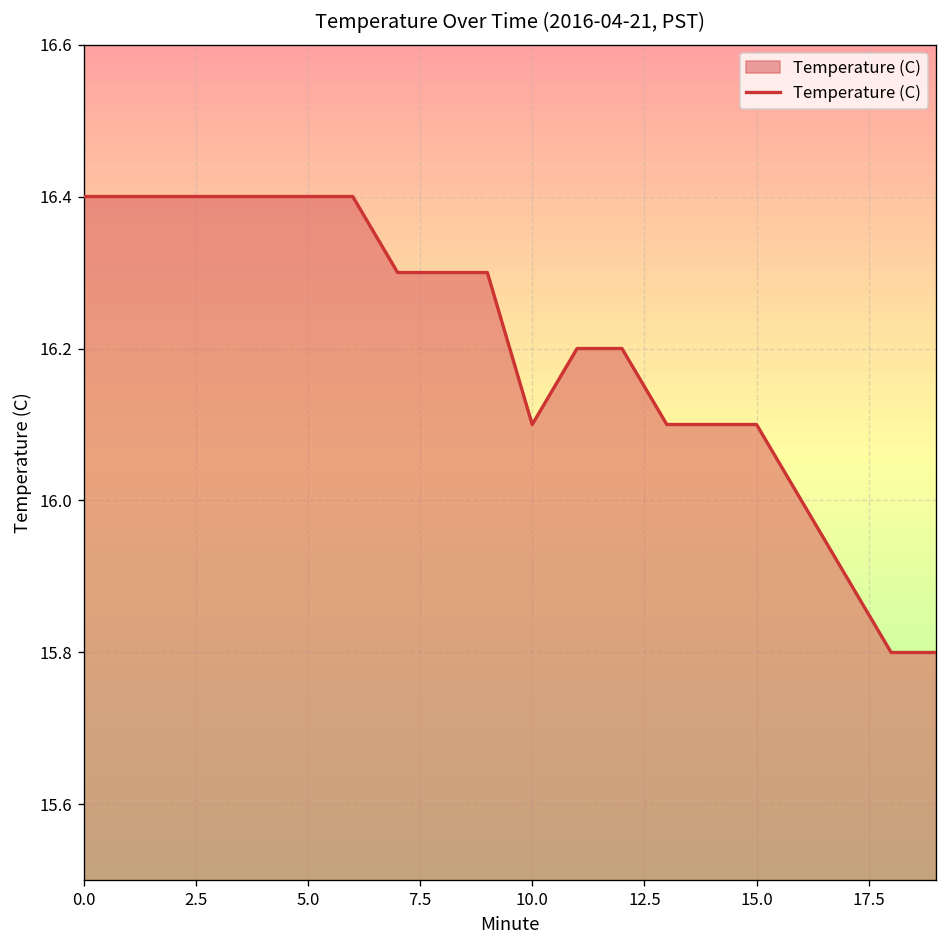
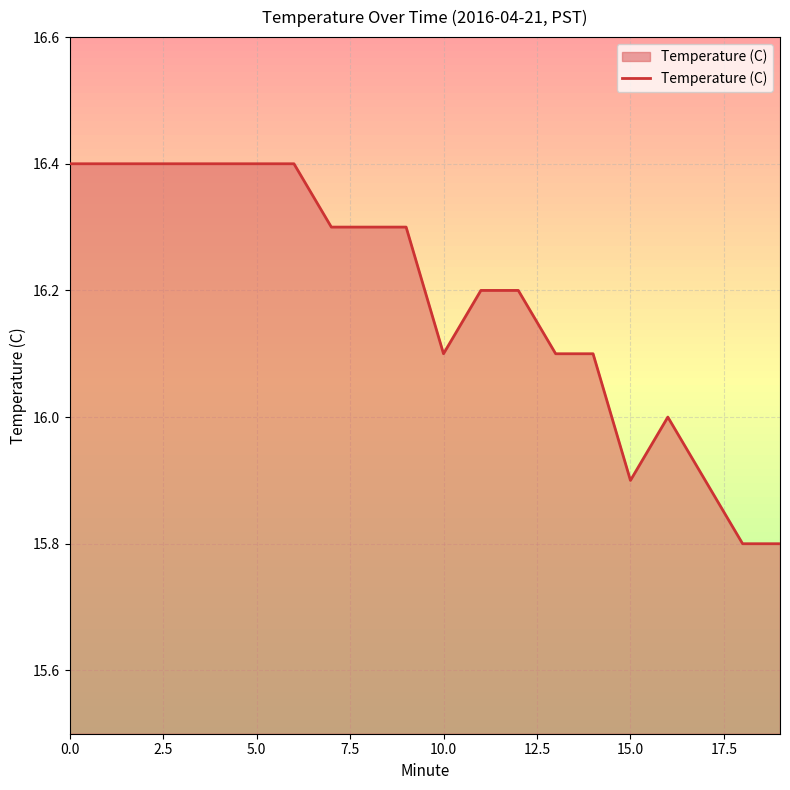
15.0: 16.1 -> 15.9
